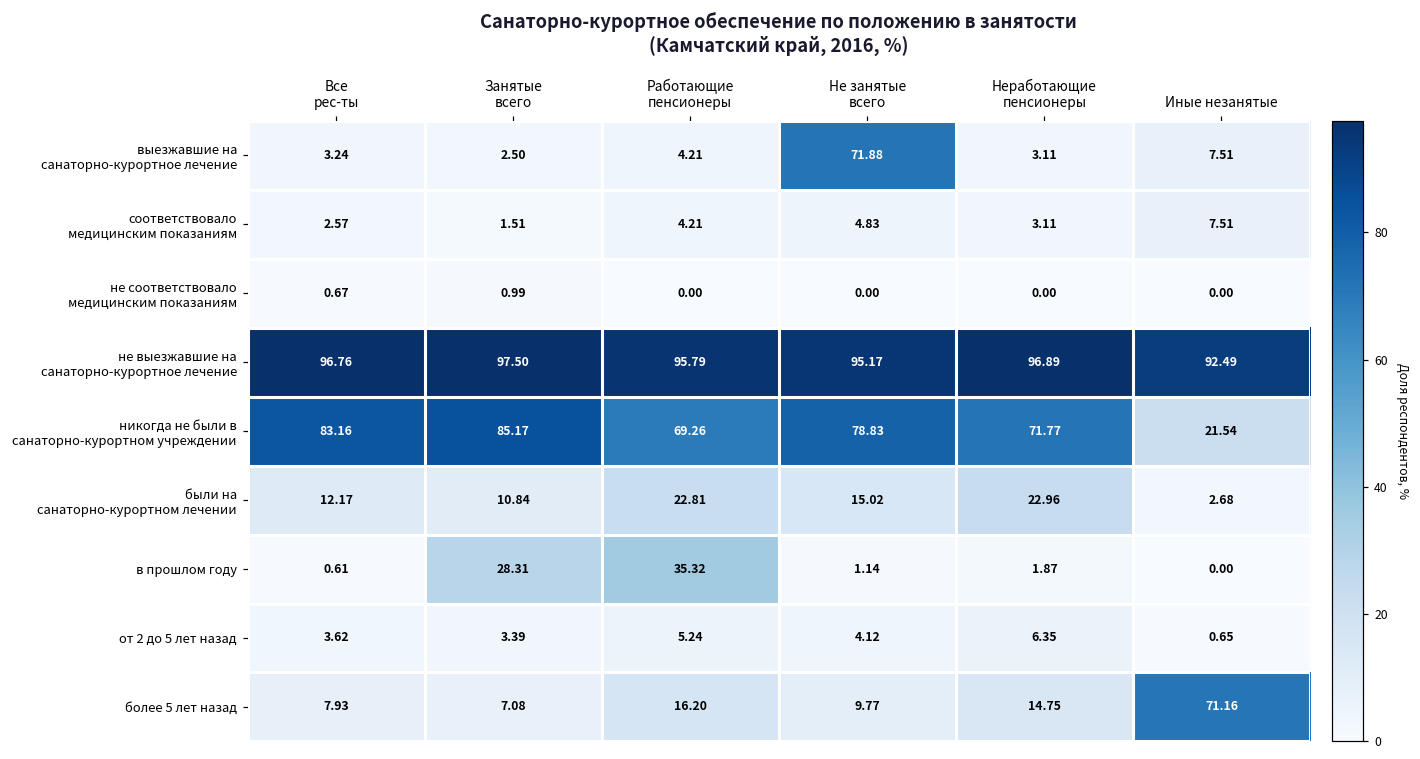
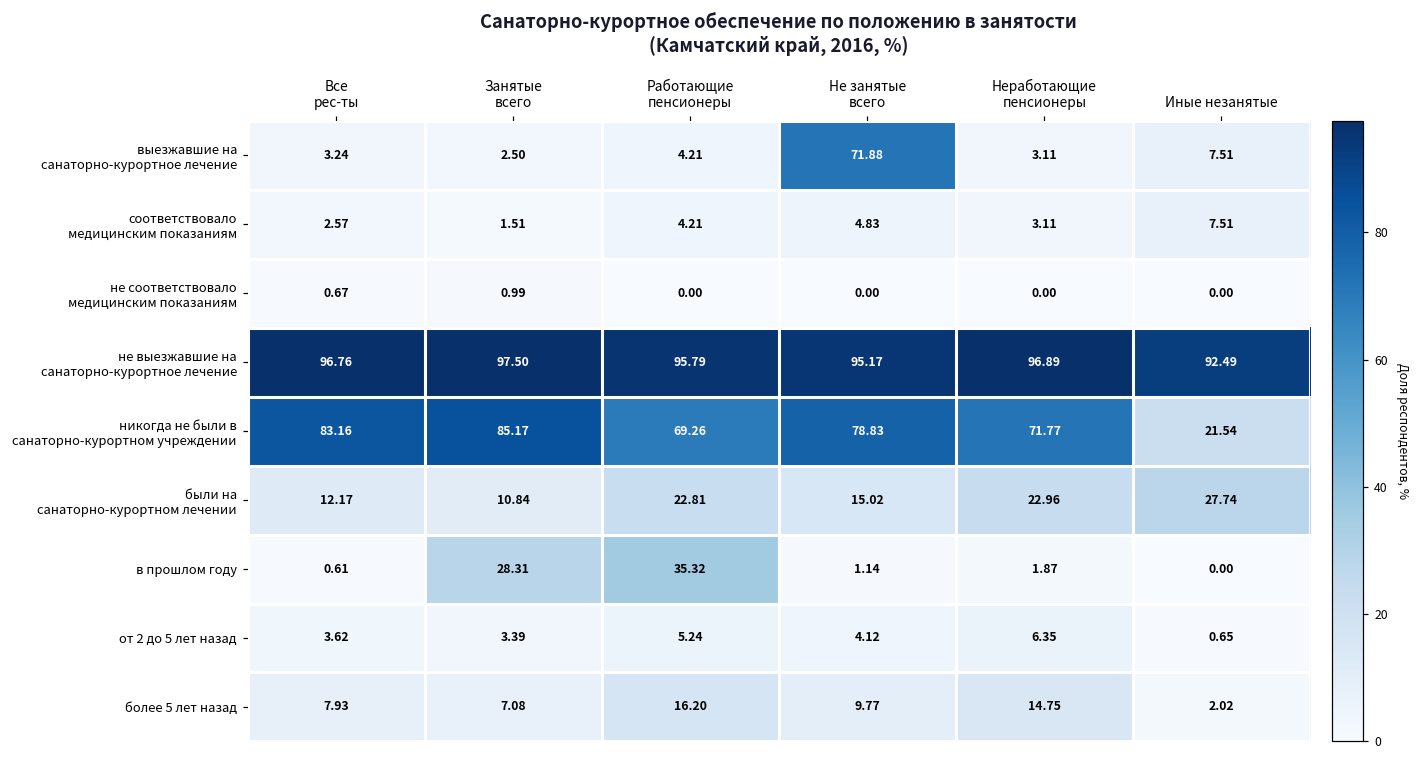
были на санаторно-курортном лечении, Иные незанятые: 2.68 -> 27.74
более 5 лет назад, Иные незанятые: 71.16 -> 2.02
